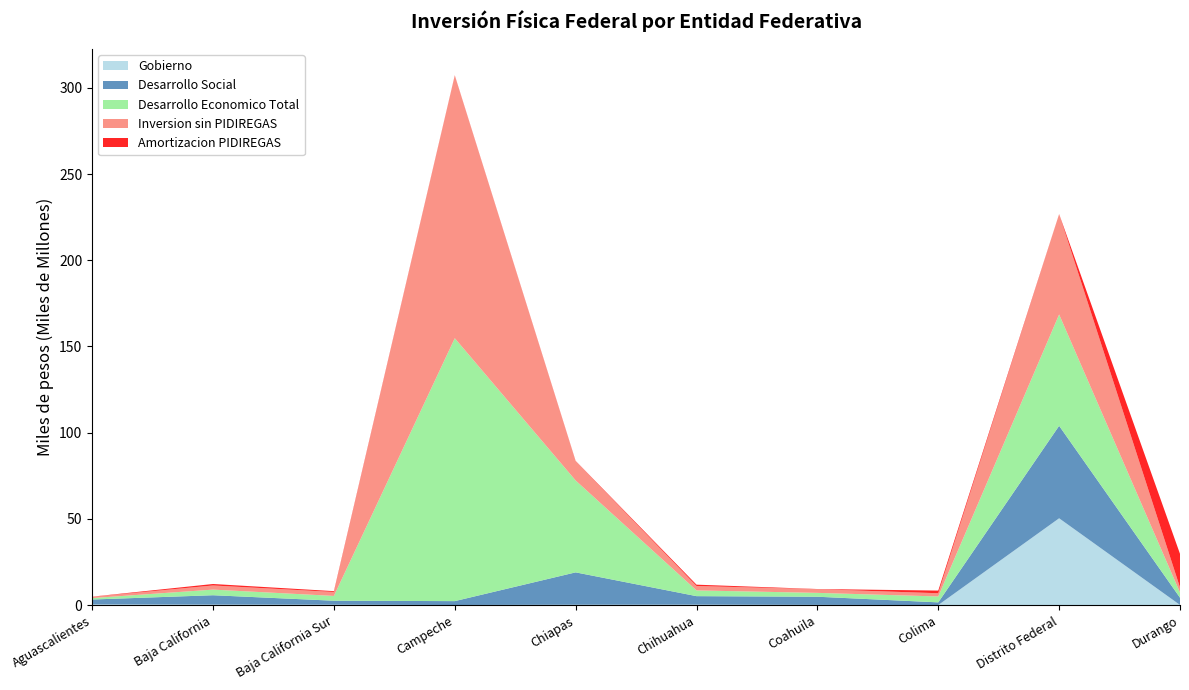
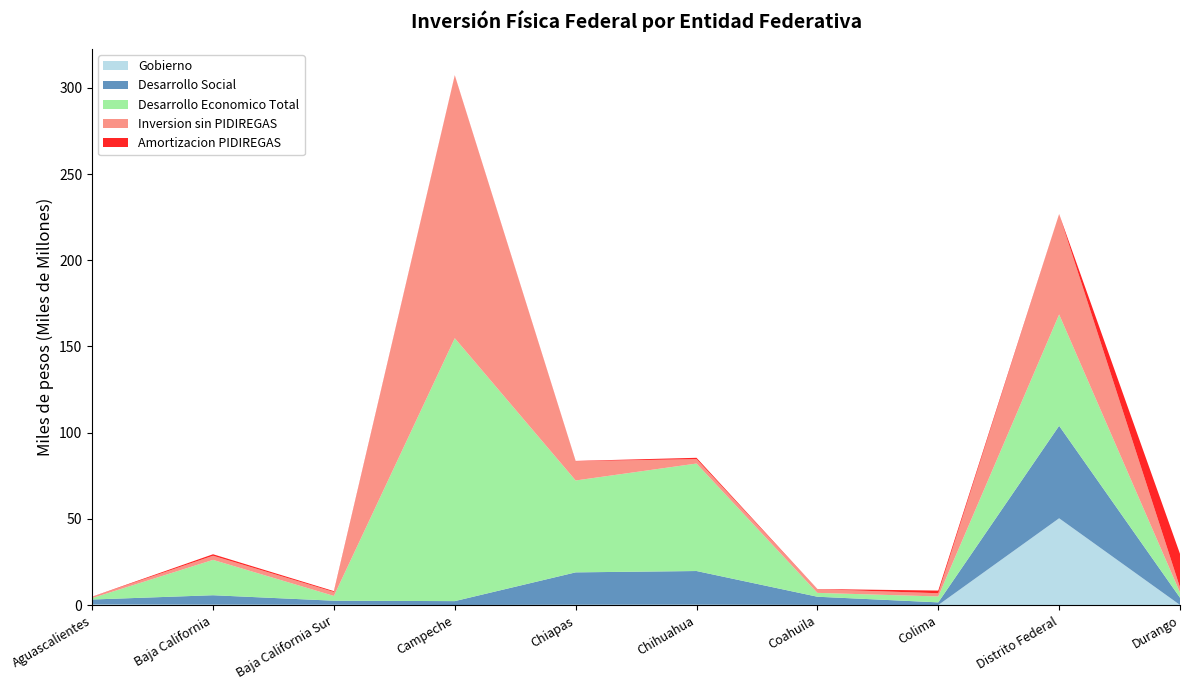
Desarrollo Economico Total, Baja California: 3 -> 20
Desarrollo Social, Chihuahua: 5 -> 19
Desarrollo Economico Total, Chihuahua: 3 -> 62
